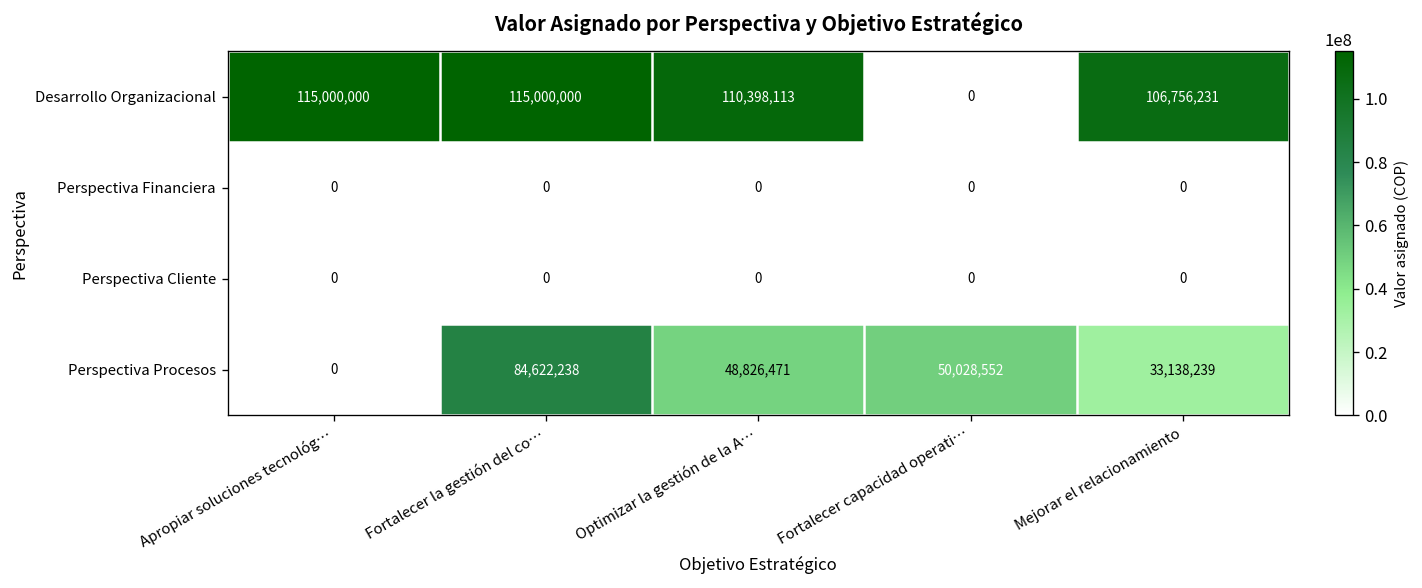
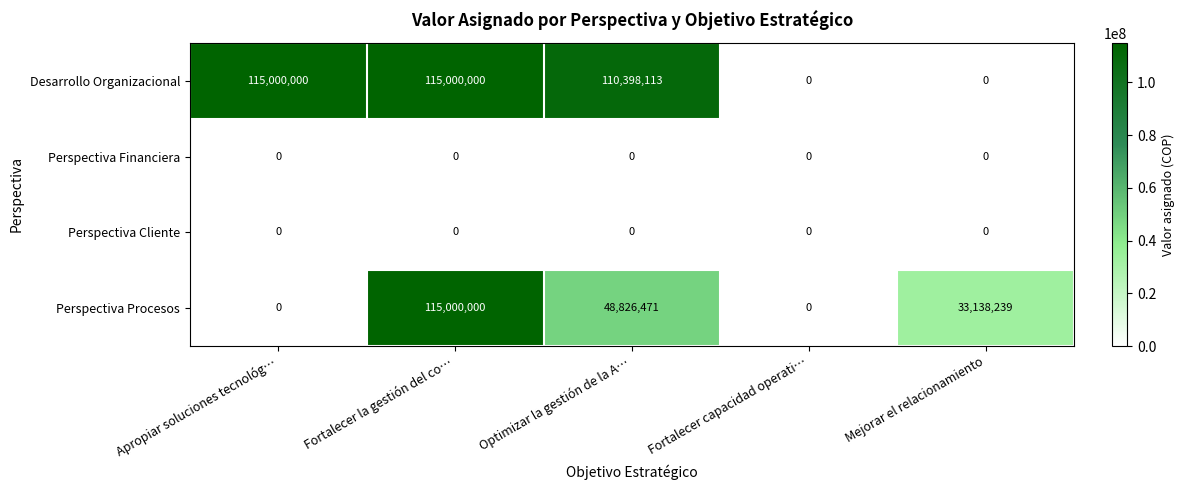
Desarrollo Organizacional, Mejorar el relacionamiento: 106,756,231 -> 0
Perspectiva Procesos, Fortalecer la gestión del co…: 84,622,238 -> 115,000,000
Perspectiva Procesos, Fortalecer capacidad operati…: 50,028,552 -> 0
